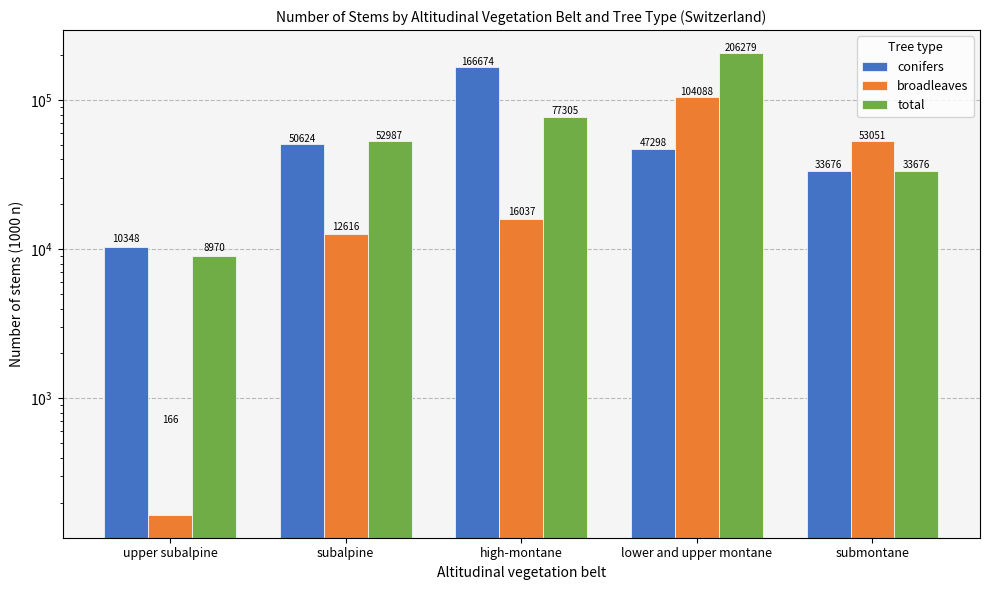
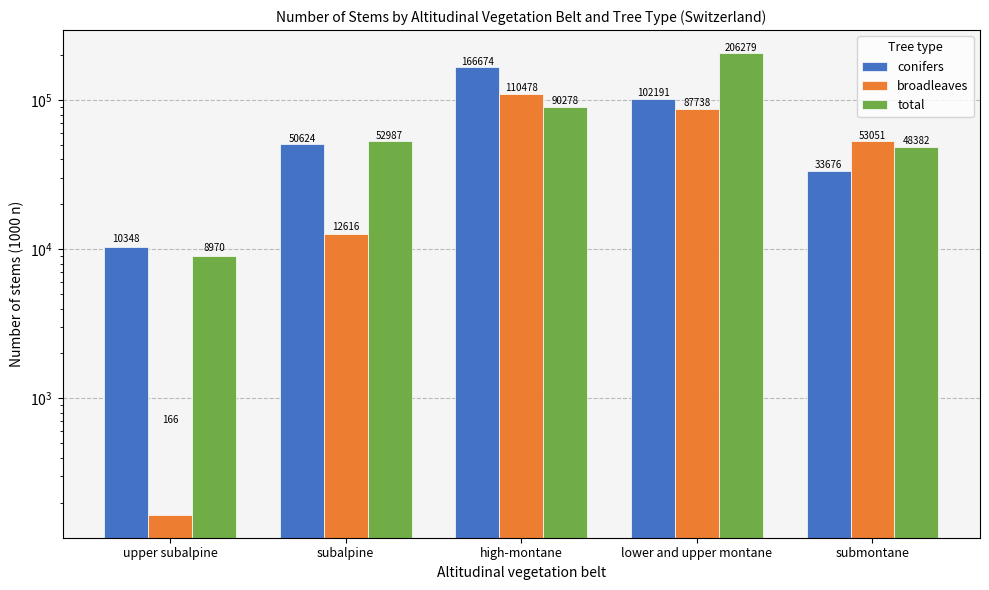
broadleaves, high-montane: 16037 -> 110478
total, high-montane: 77305 -> 90278
conifers, lower and upper montane: 47298 -> 102191
broadleaves, lower and upper montane: 104088 -> 87738
total, submontane: 33676 -> 48382
